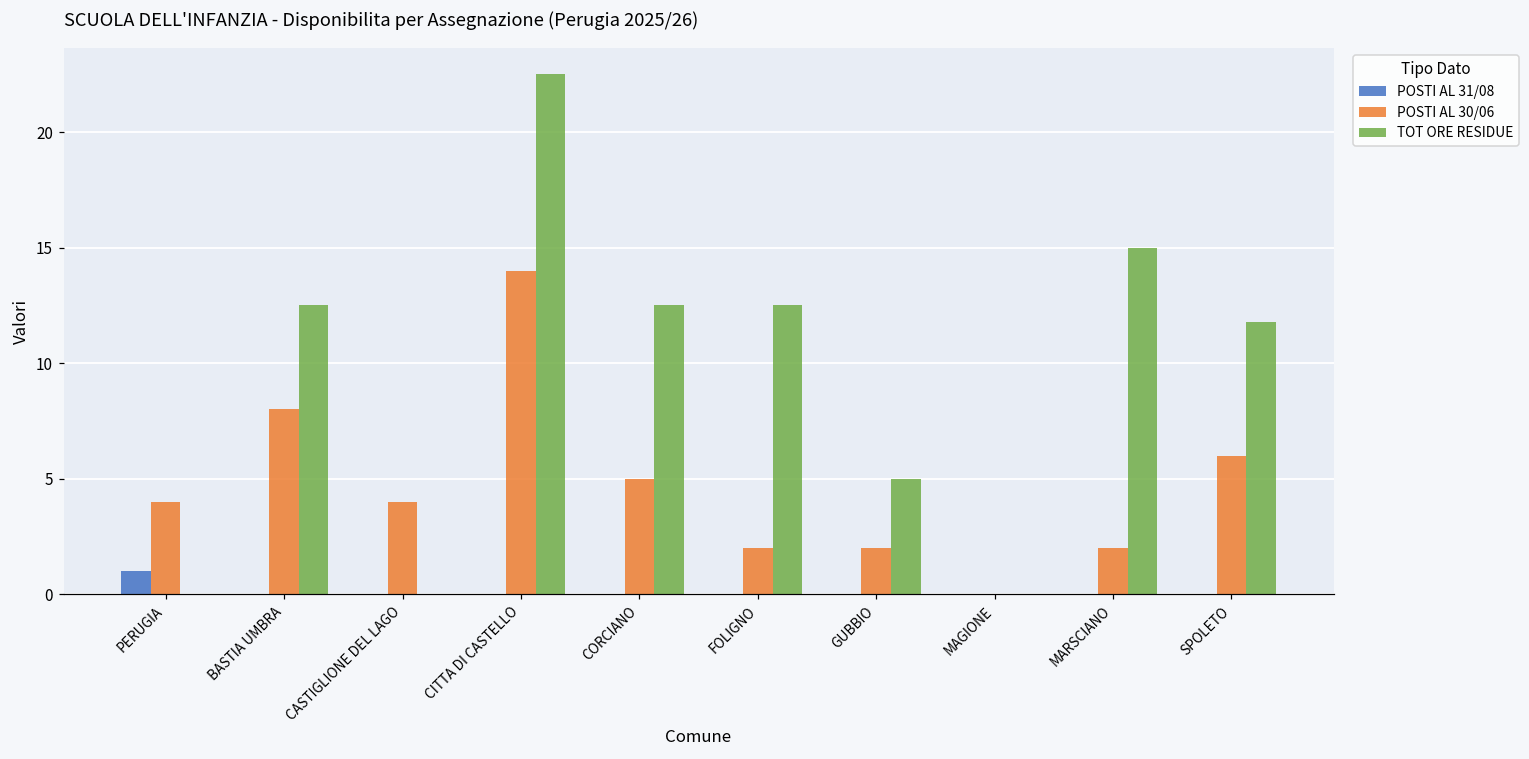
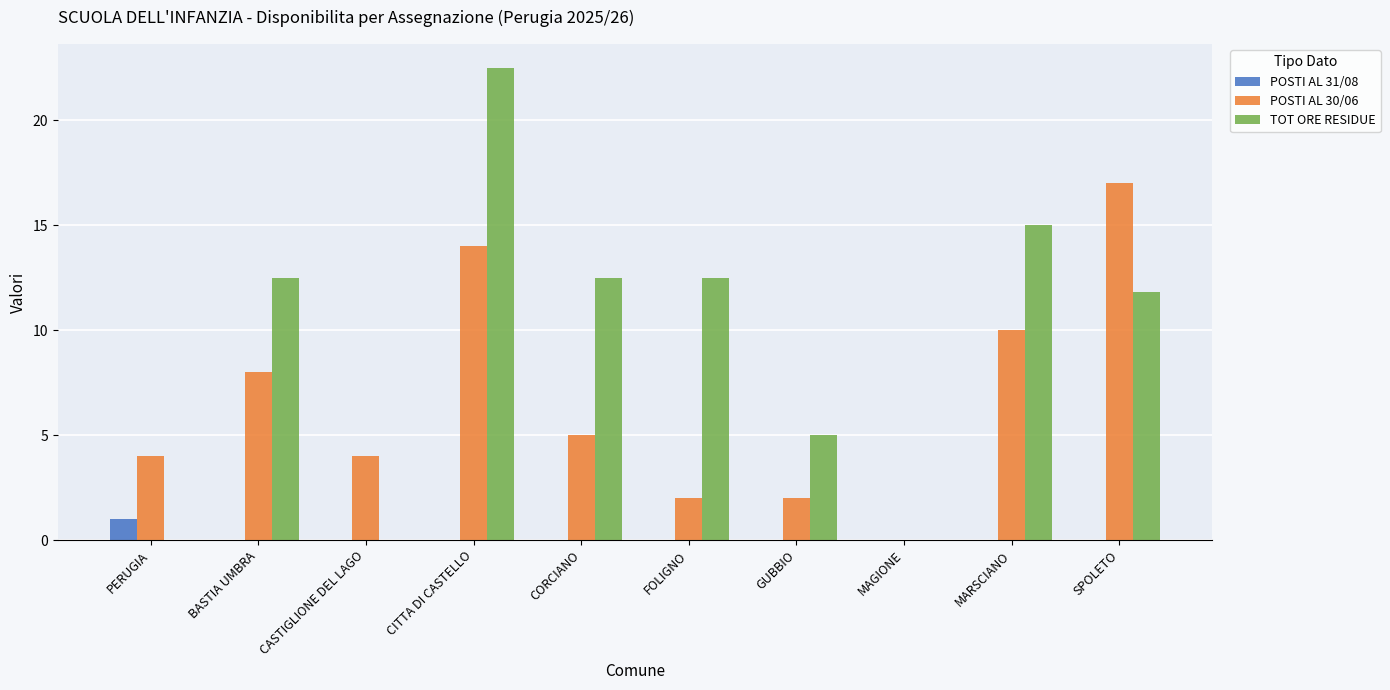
POSTI AL 30/06, MARSCIANO: 2 -> 10
POSTI AL 30/06, SPOLETO: 6 -> 17
